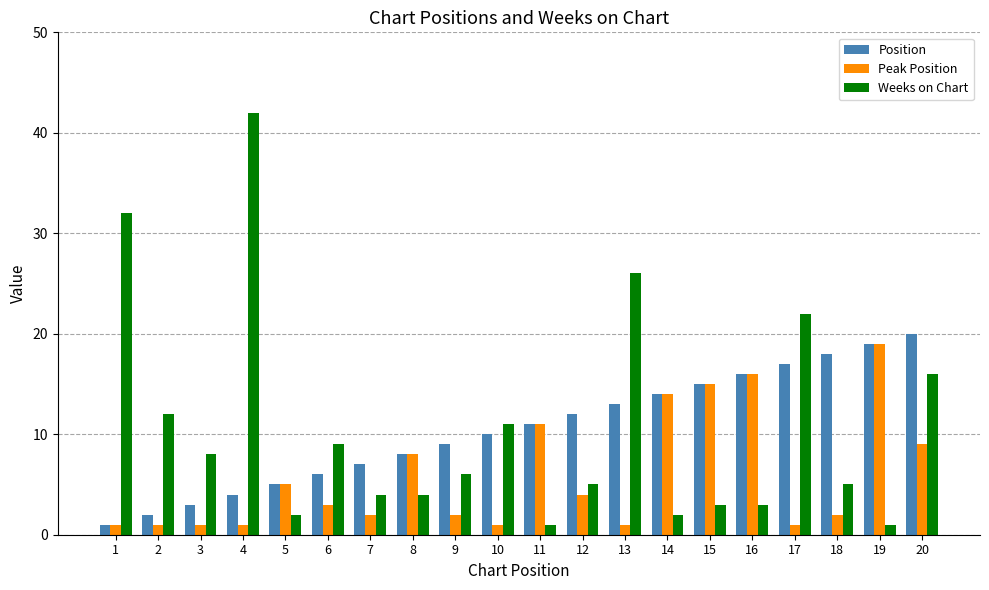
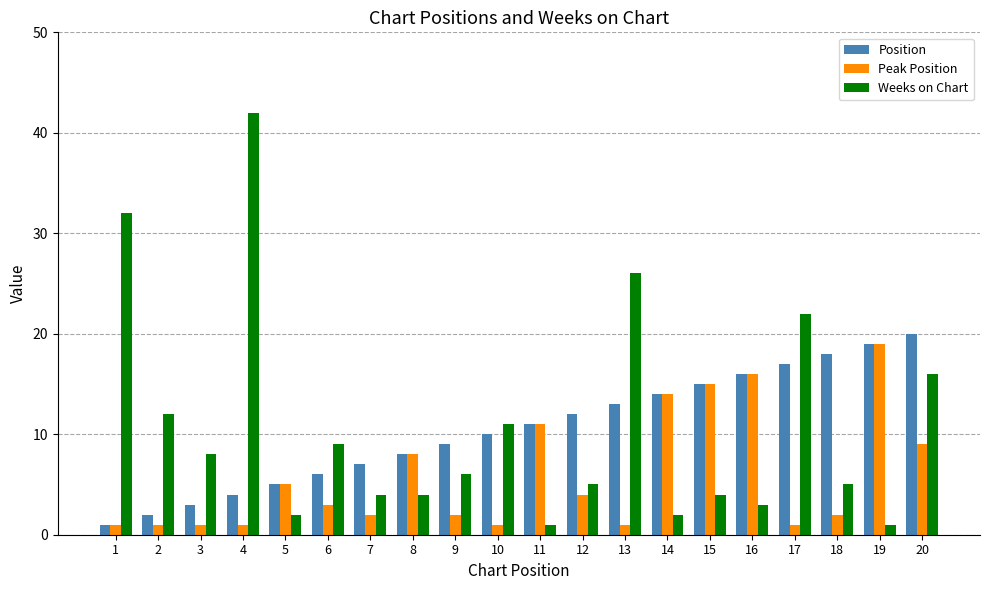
Weeks on Chart, 15: 3 -> 4
